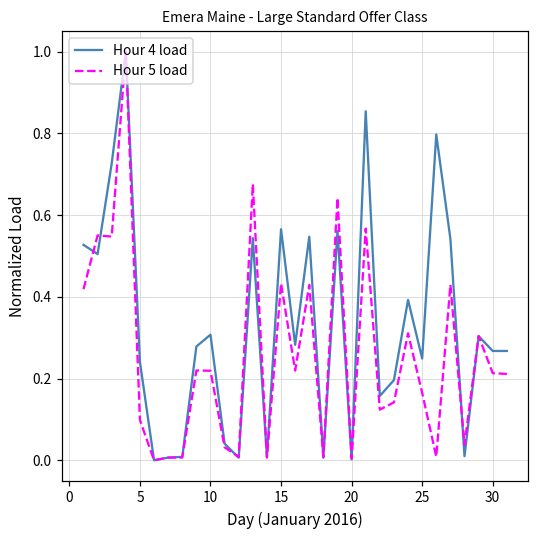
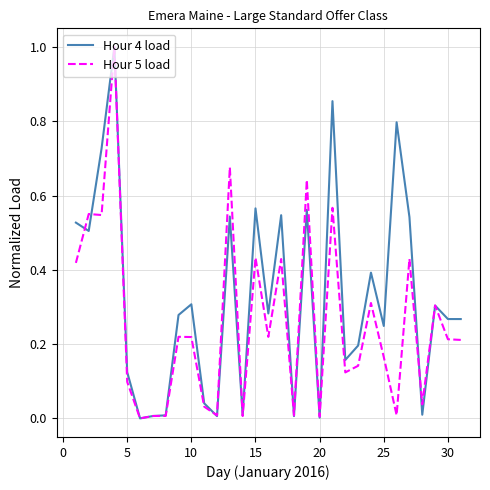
Hour 4 load, 5: 0.24 -> 0.12
